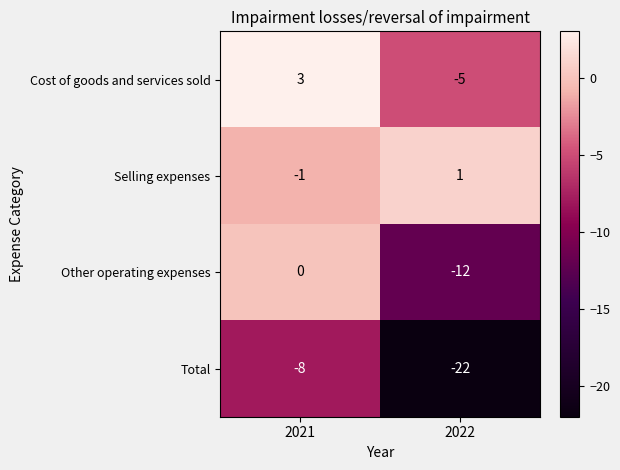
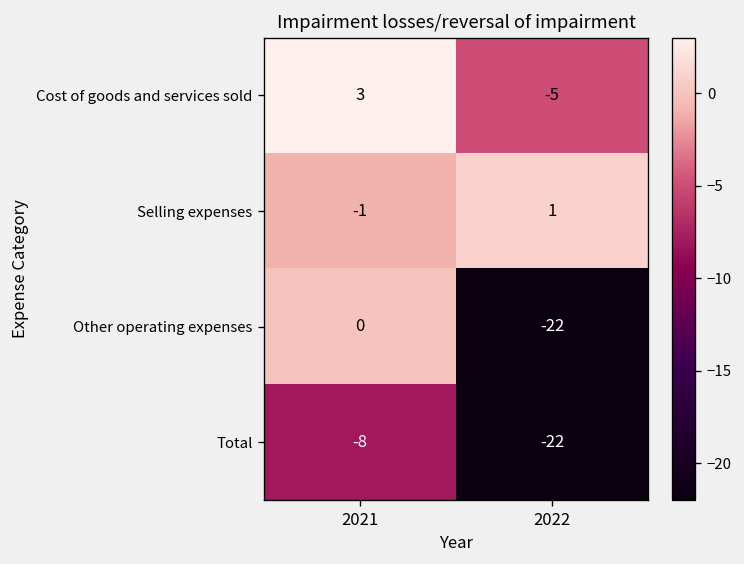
Other operating expenses, 2022: -12 -> -22
